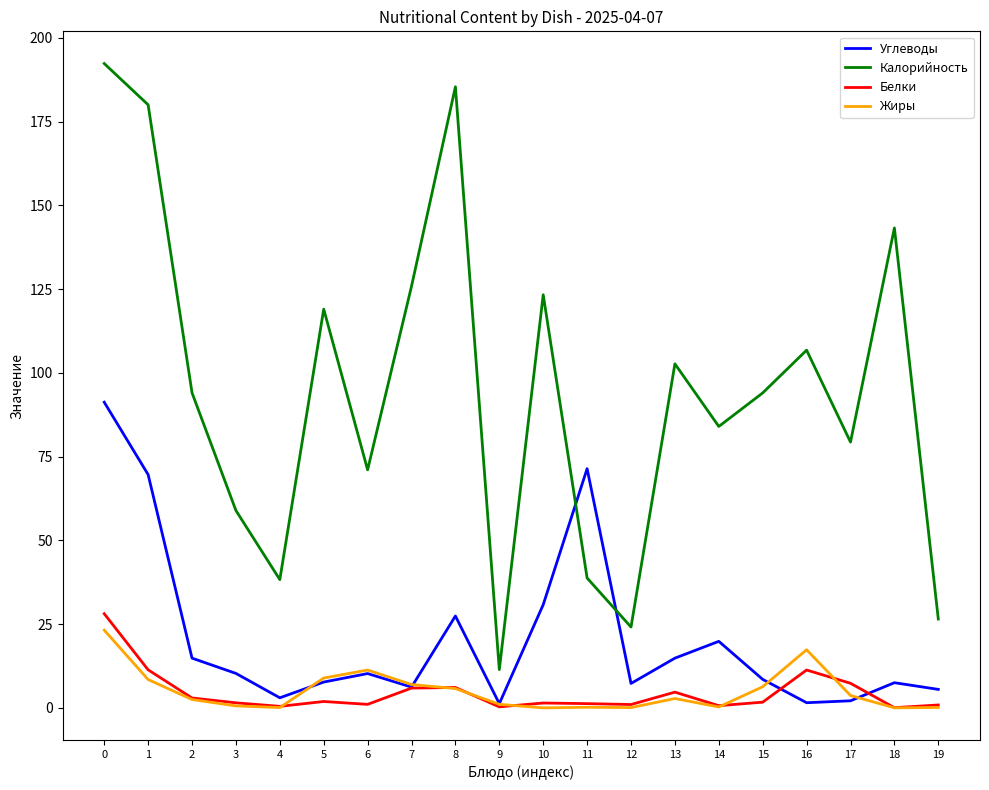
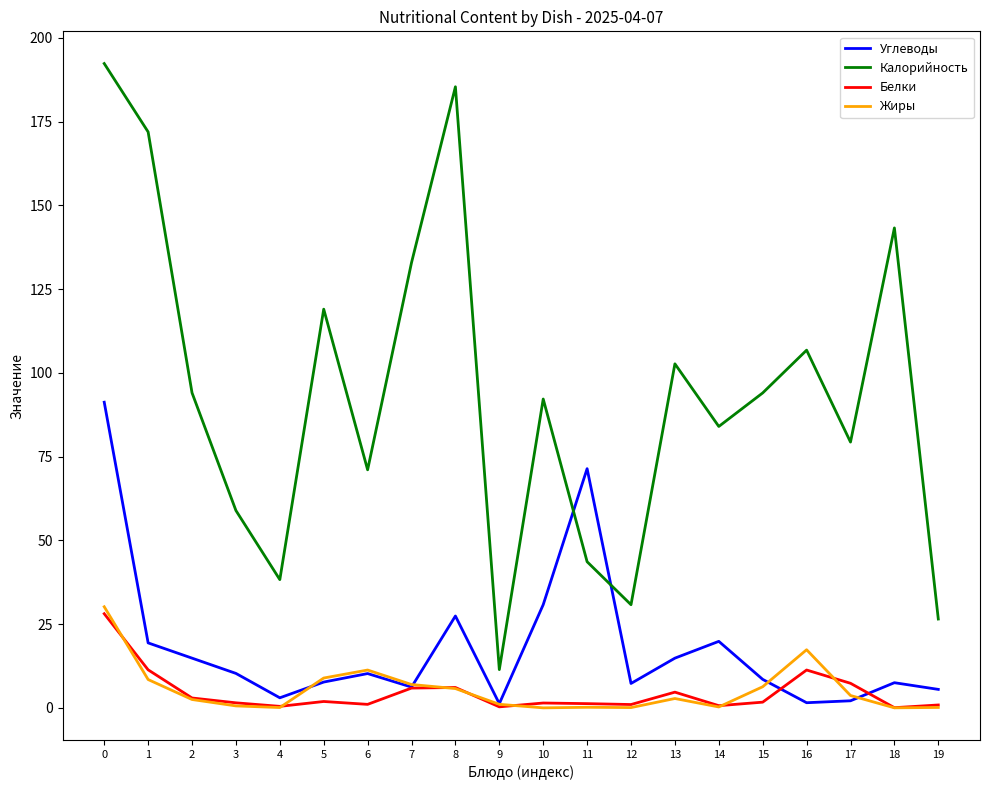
Жиры, 0: 23 -> 30
Углеводы, 1: 70 -> 19
Калорийность, 1: 180 -> 172
Калорийность, 7: 126 -> 133
Калорийность, 10: 123 -> 92
Калорийность, 11: 39 -> 44
Калорийность, 12: 24 -> 31
